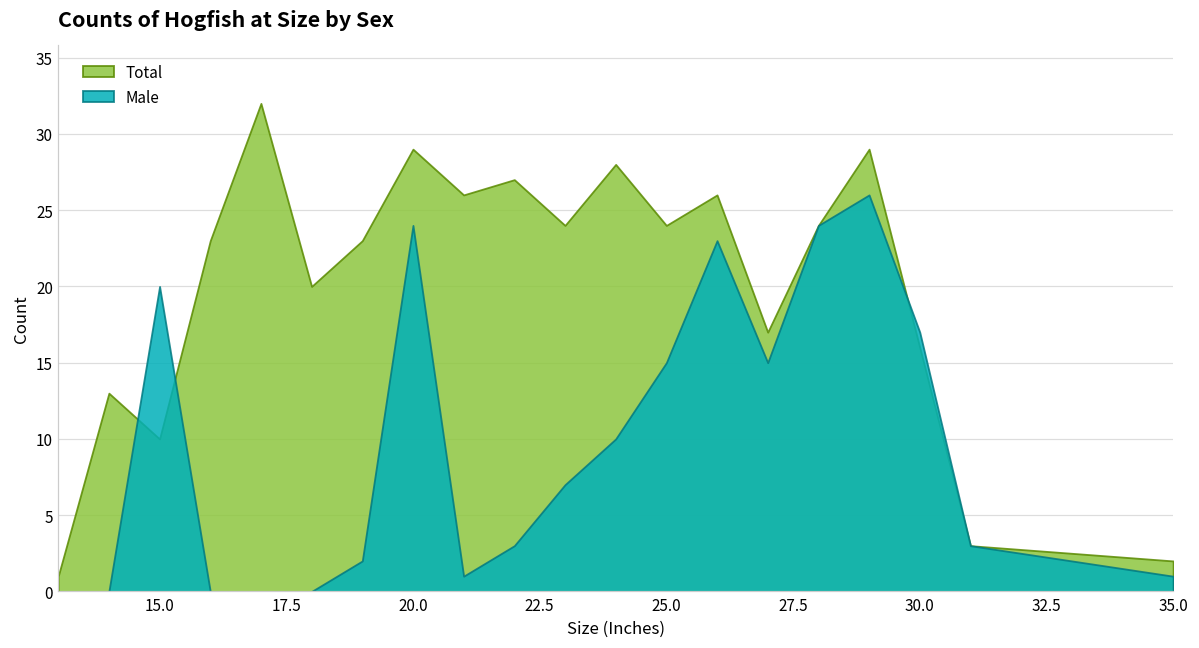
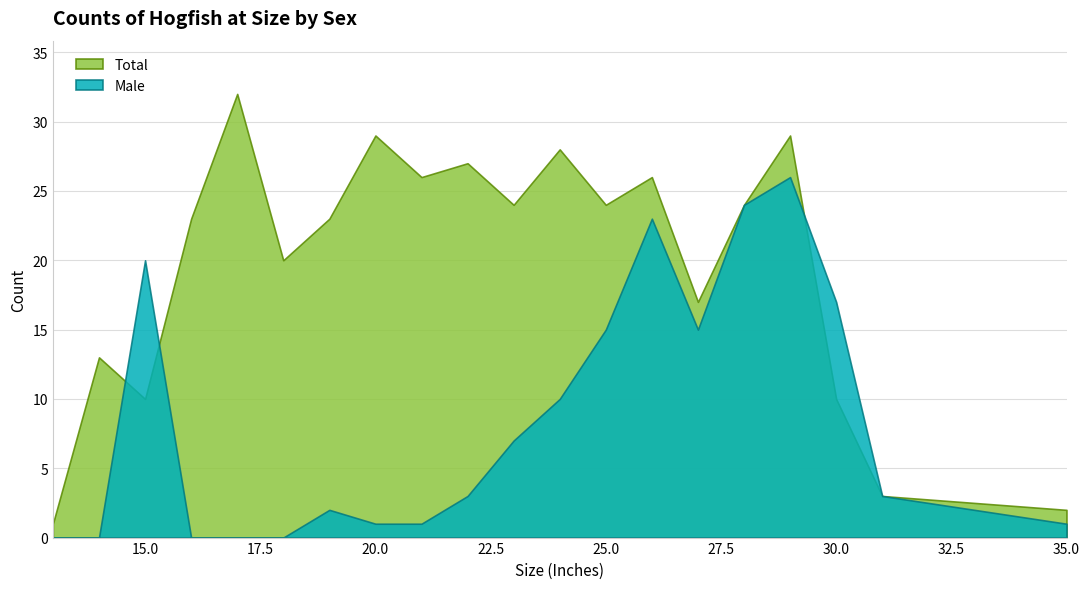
Male, 20.0: 24 -> 1
Total, 30.0: 16 -> 10
